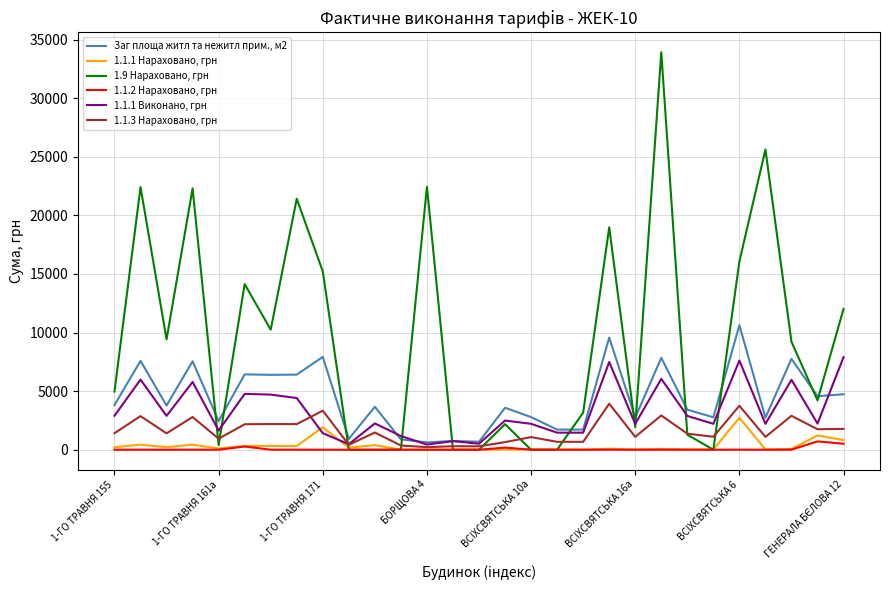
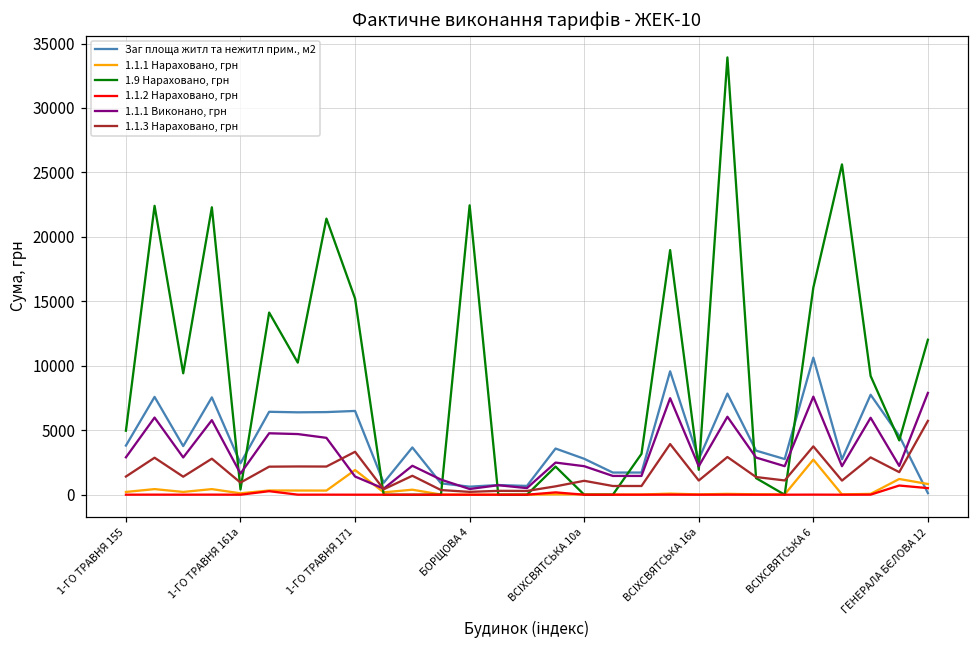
Заг площа житл та нежитл прим., м2, 1-ГО ТРАВНЯ 171: 7900 -> 6500
Заг площа житл та нежитл прим., м2, ГЕНЕРАЛА БЄЛОВА 12: 4700 -> 100
1.1.3 Нараховано, грн, ГЕНЕРАЛА БЄЛОВА 12: 1800 -> 5700
